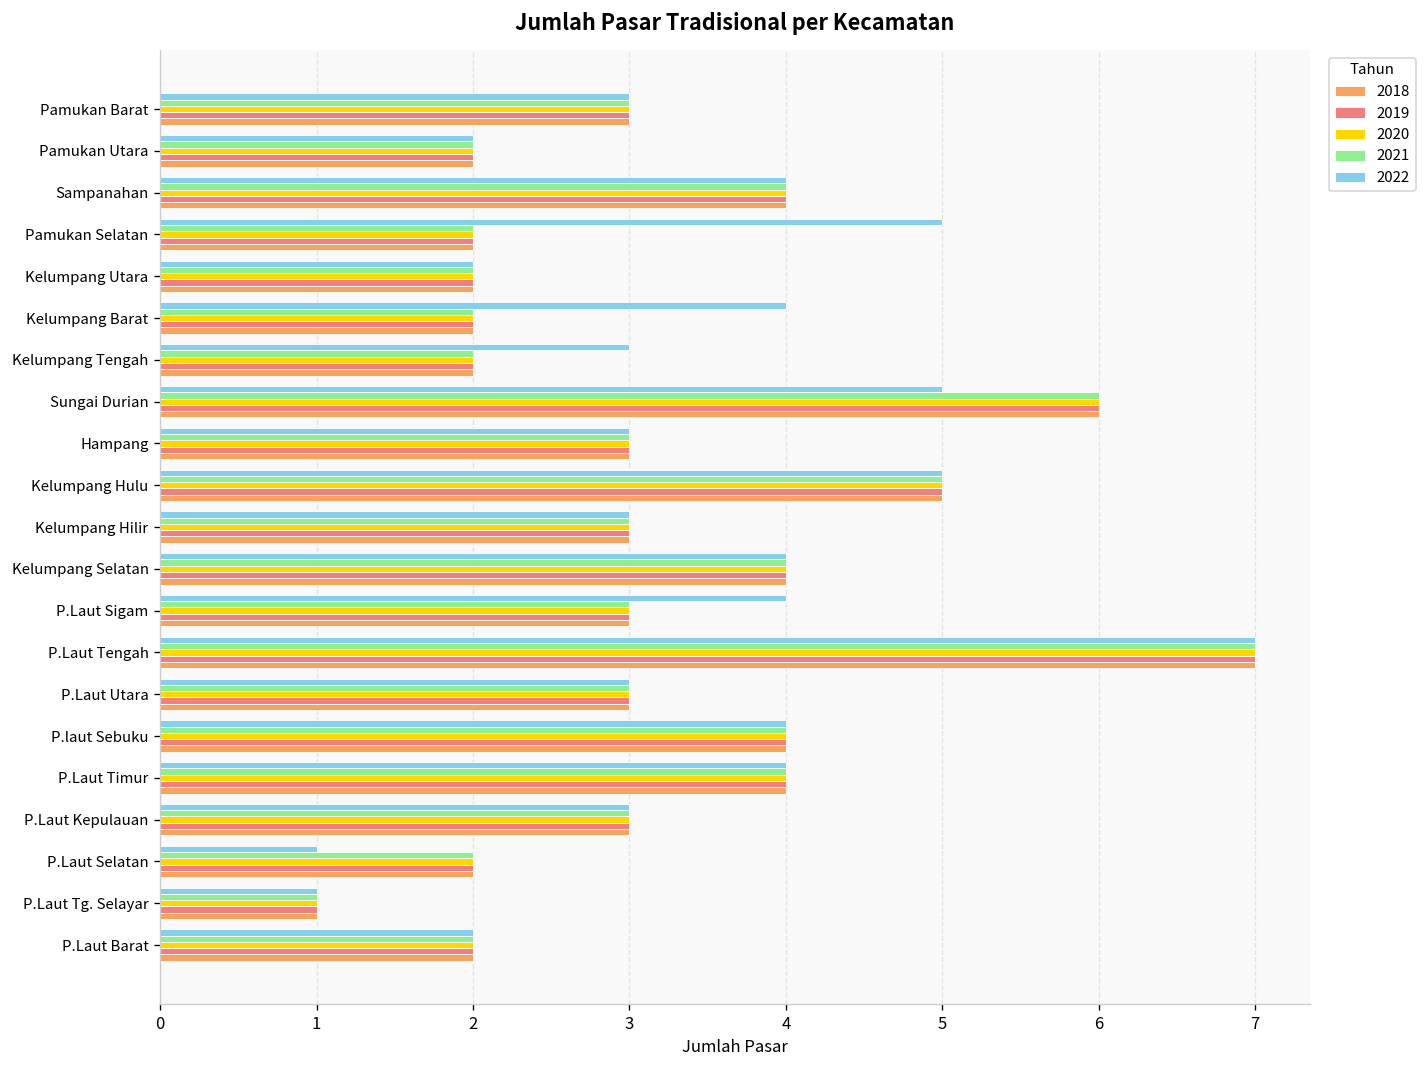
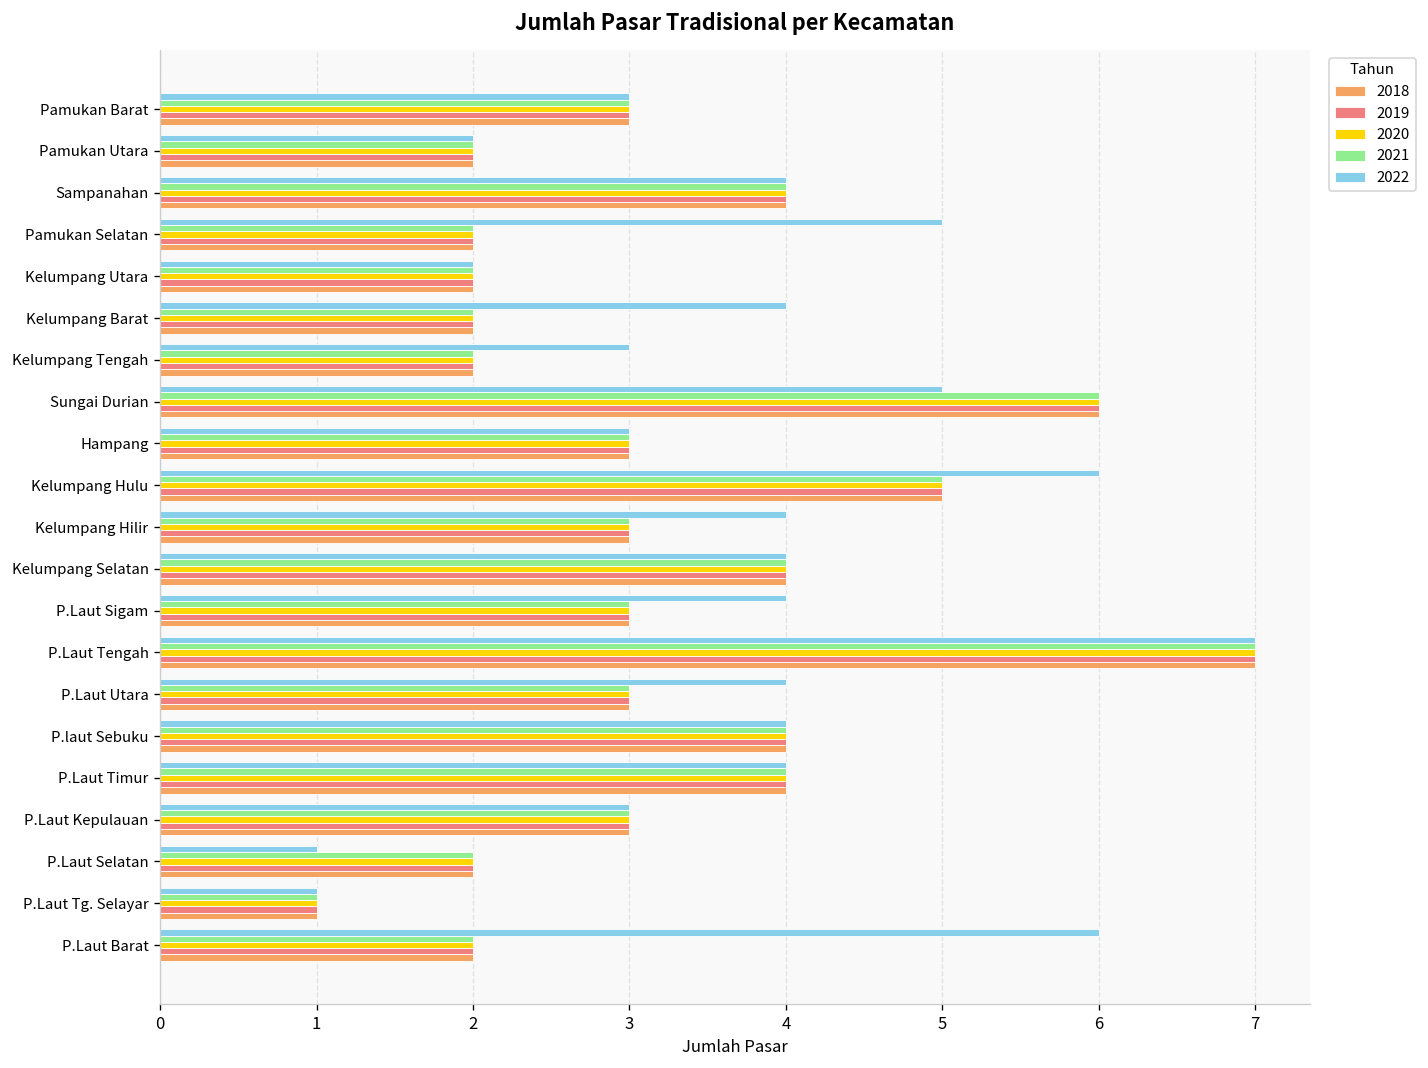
2022, Kelumpang Hulu: 5 -> 6
2022, Kelumpang Hilir: 3 -> 4
2022, P.Laut Utara: 3 -> 4
2022, P.Laut Barat: 2 -> 6
